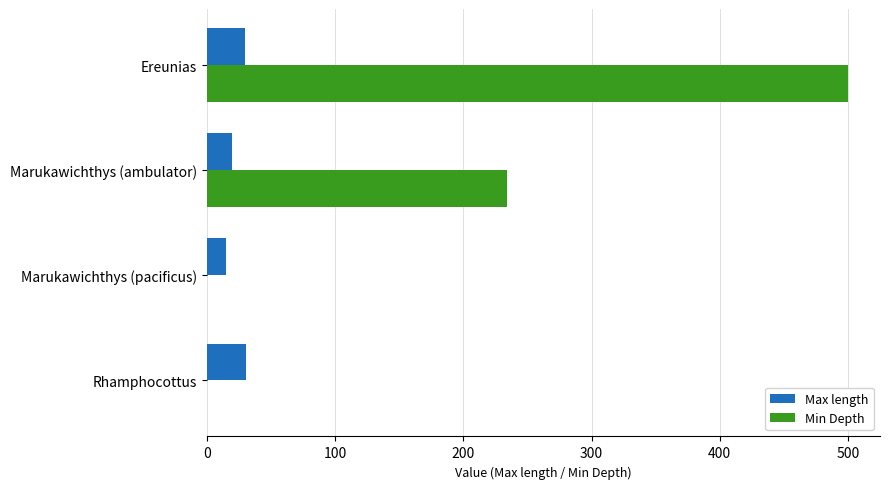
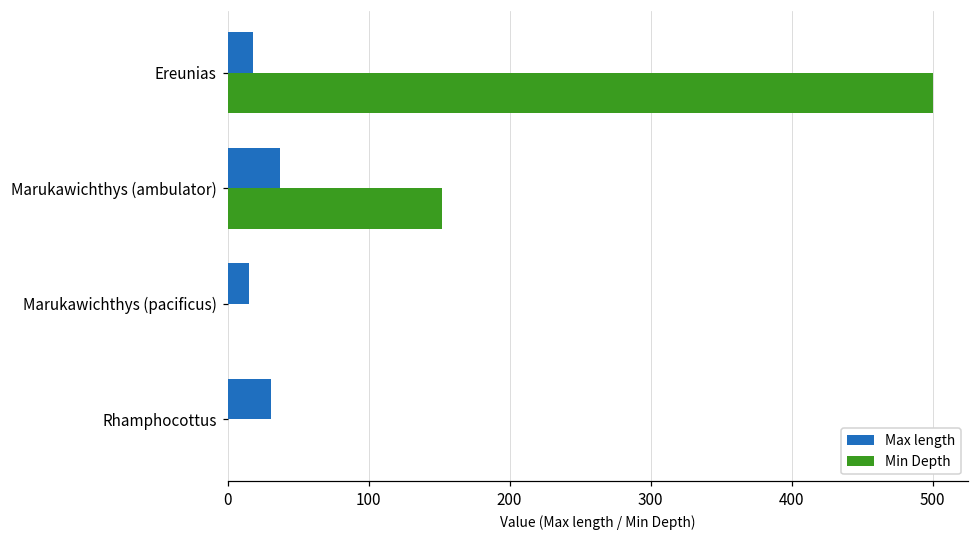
Max length, Ereunias: 30 -> 18
Max length, Marukawichthys (ambulator): 20 -> 37
Min Depth, Marukawichthys (ambulator): 234 -> 152
